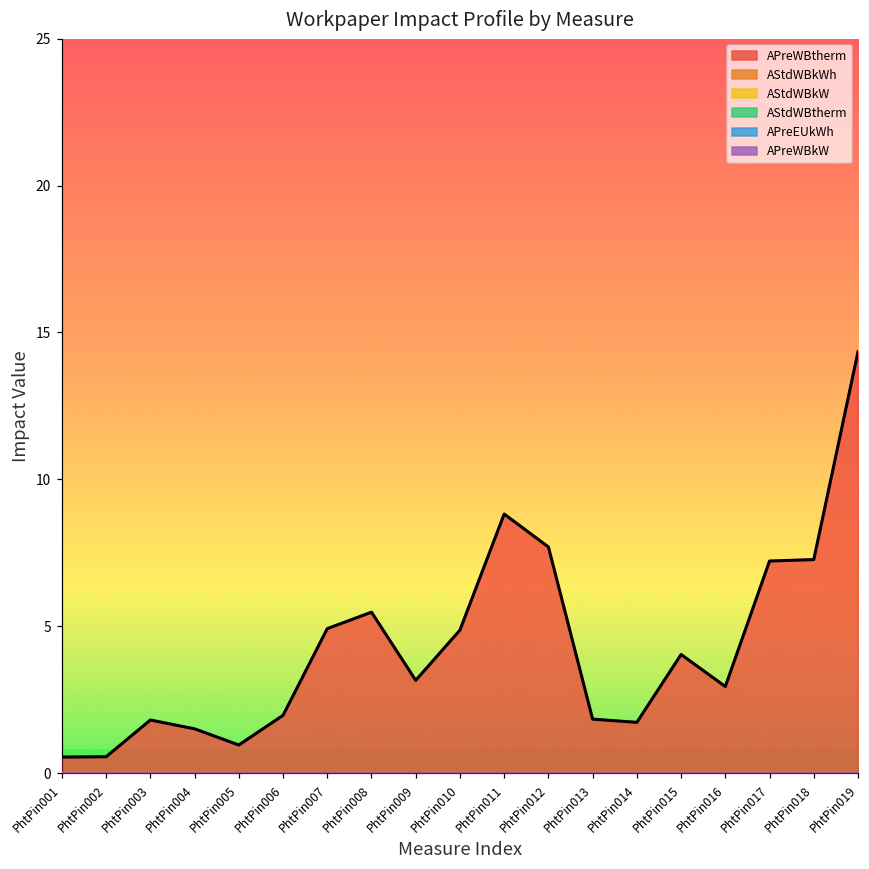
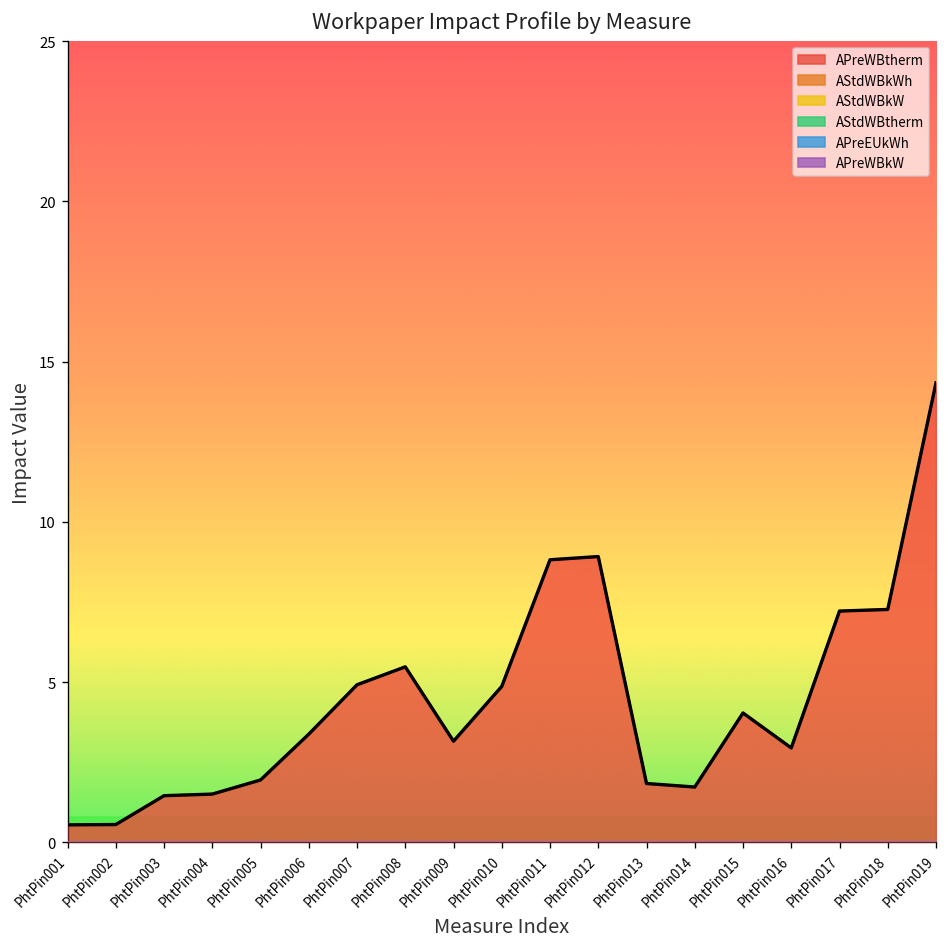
APreWBtherm, PhtPin003: 1.8 -> 1.5
APreWBtherm, PhtPin005: 1.0 -> 2.0
APreWBtherm, PhtPin006: 2.0 -> 3.4
APreWBtherm, PhtPin012: 7.7 -> 8.9
